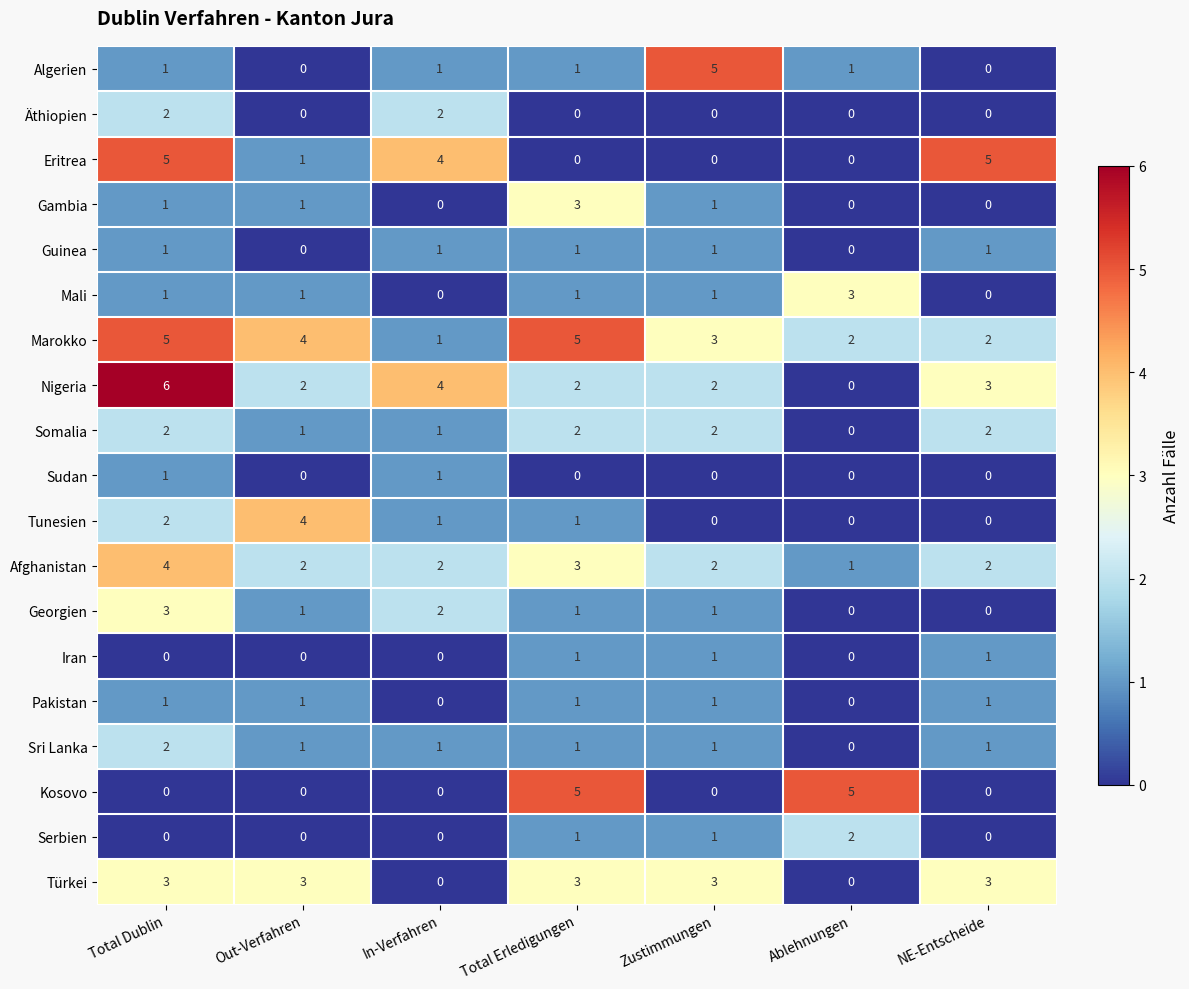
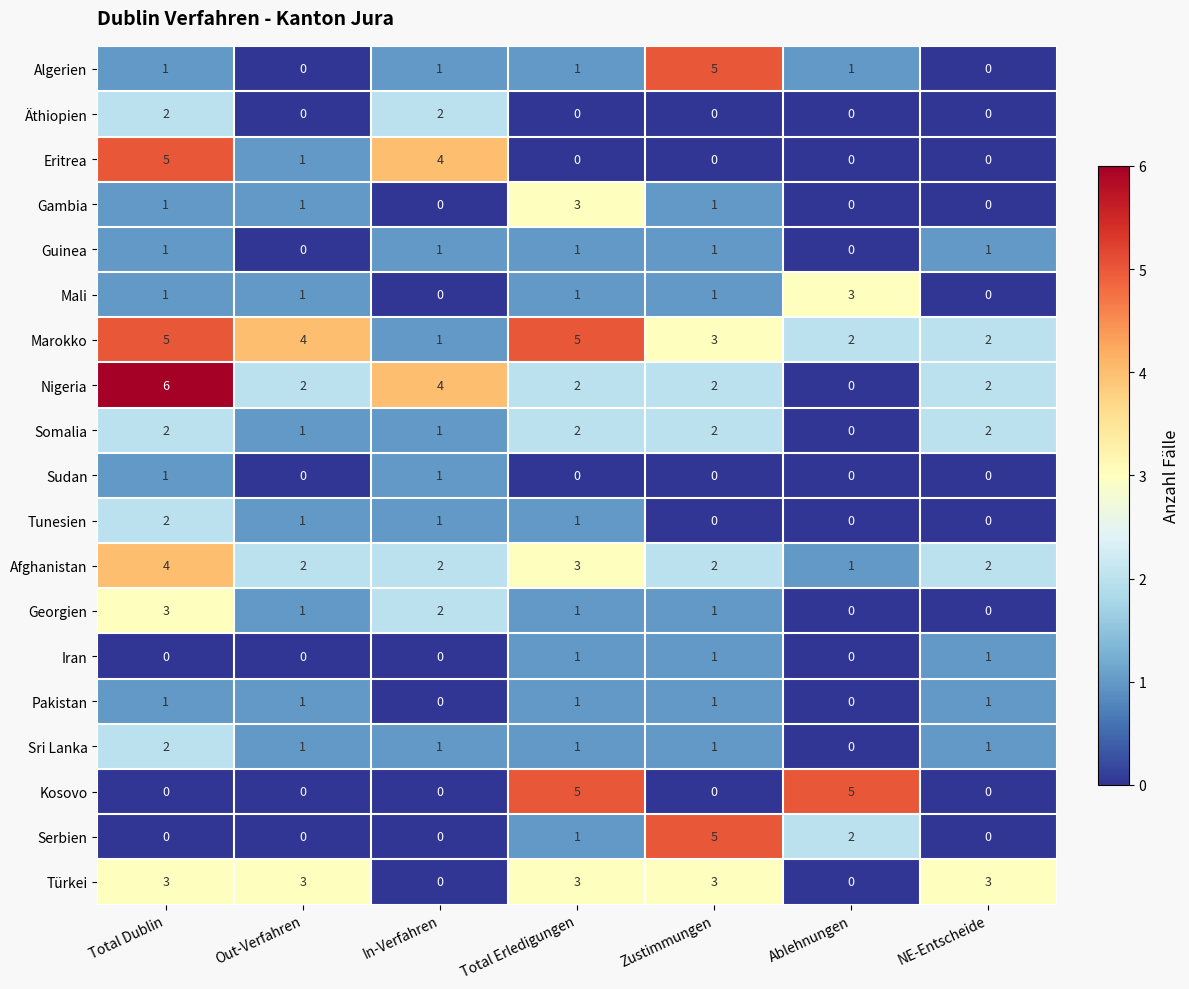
Eritrea, NE-Entscheide: 5 -> 0
Nigeria, NE-Entscheide: 3 -> 2
Tunesien, Out-Verfahren: 4 -> 1
Serbien, Zustimmungen: 1 -> 5
